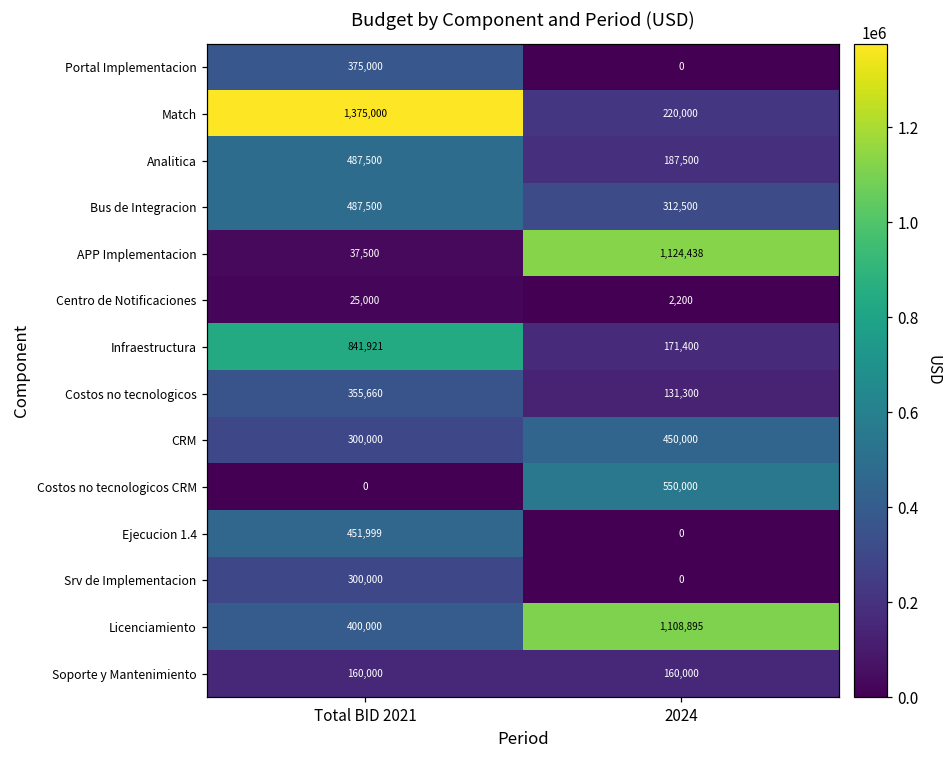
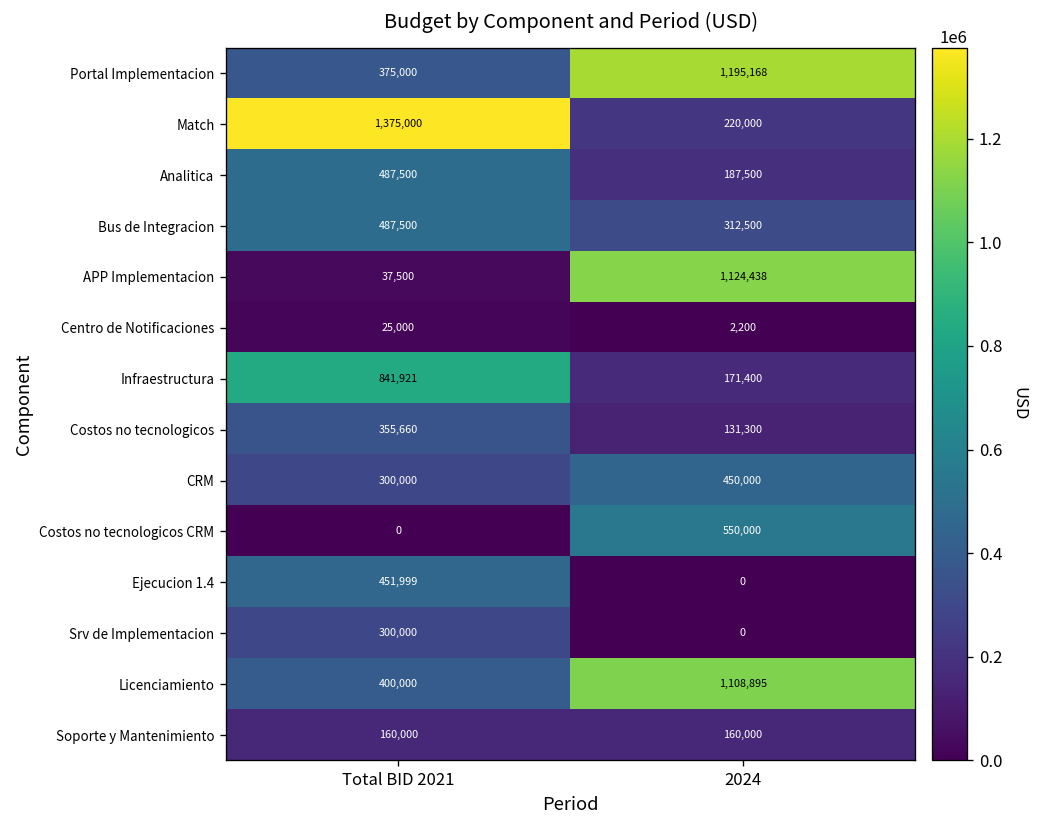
Portal Implementacion, 2024: 0 -> 1,195,168
